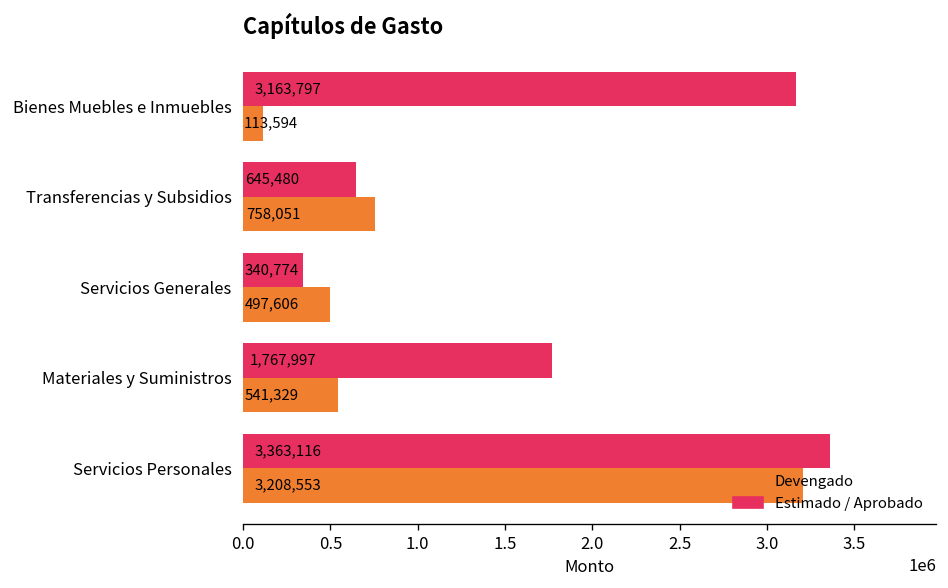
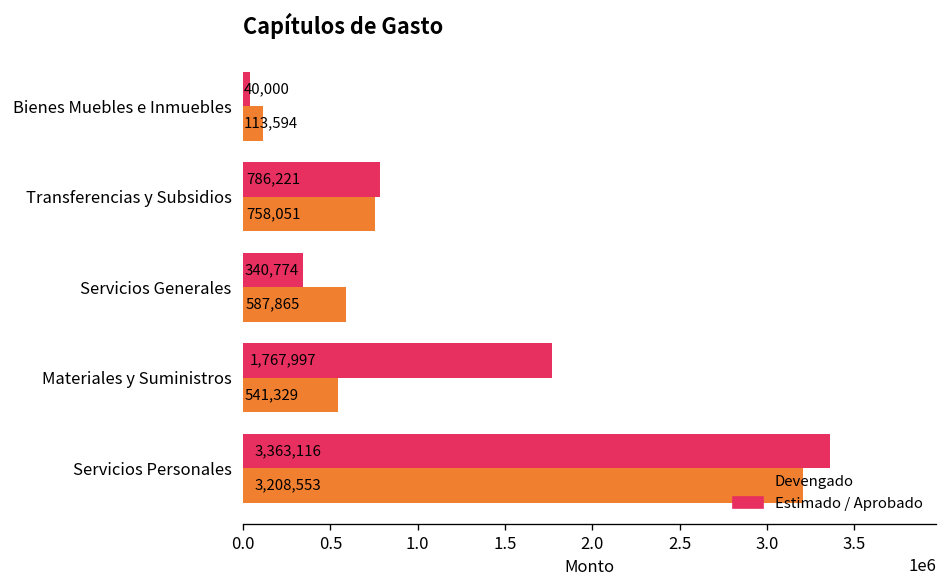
Estimado / Aprobado, Bienes Muebles e Inmuebles: 3,163,797 -> 40,000
Estimado / Aprobado, Transferencias y Subsidios: 645,480 -> 786,221
Devengado, Servicios Generales: 497,606 -> 587,865
